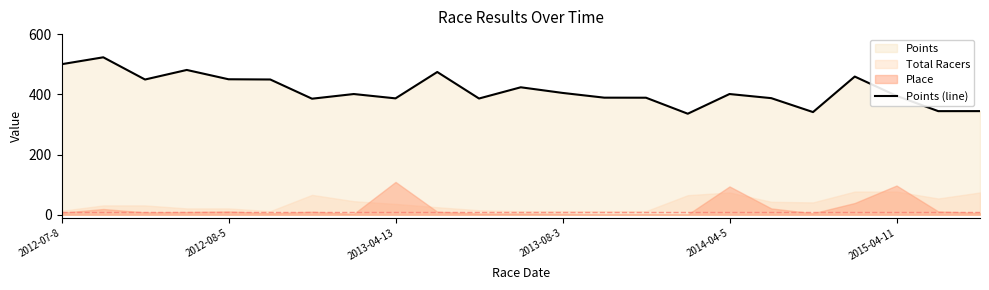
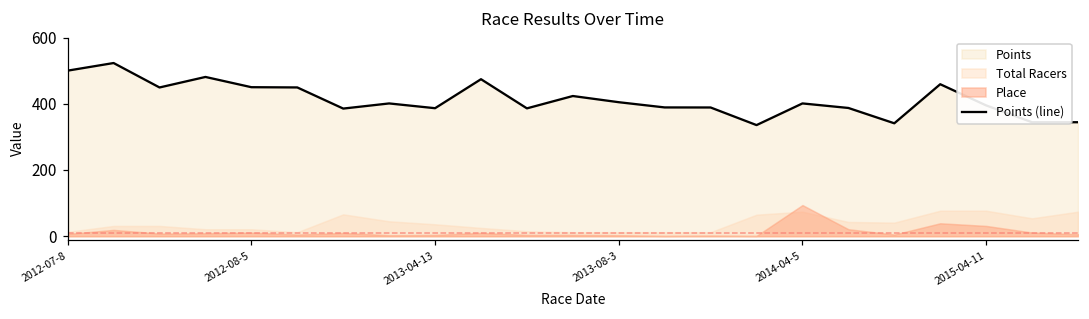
Place, 2013-04-13: 110 -> 0
Place, 2015-04-11: 100 -> 30
